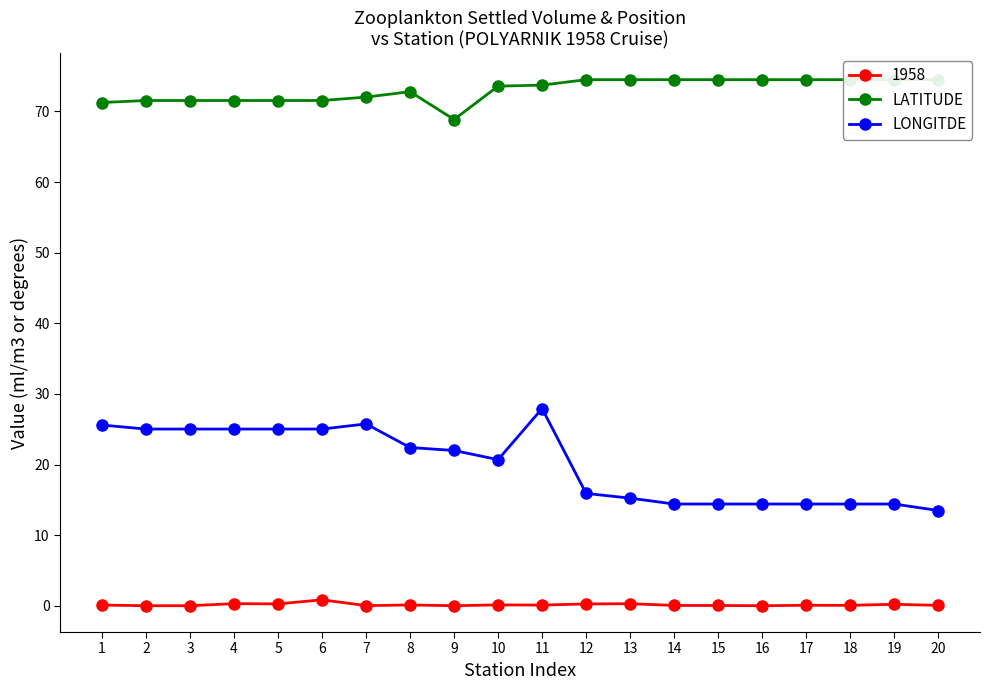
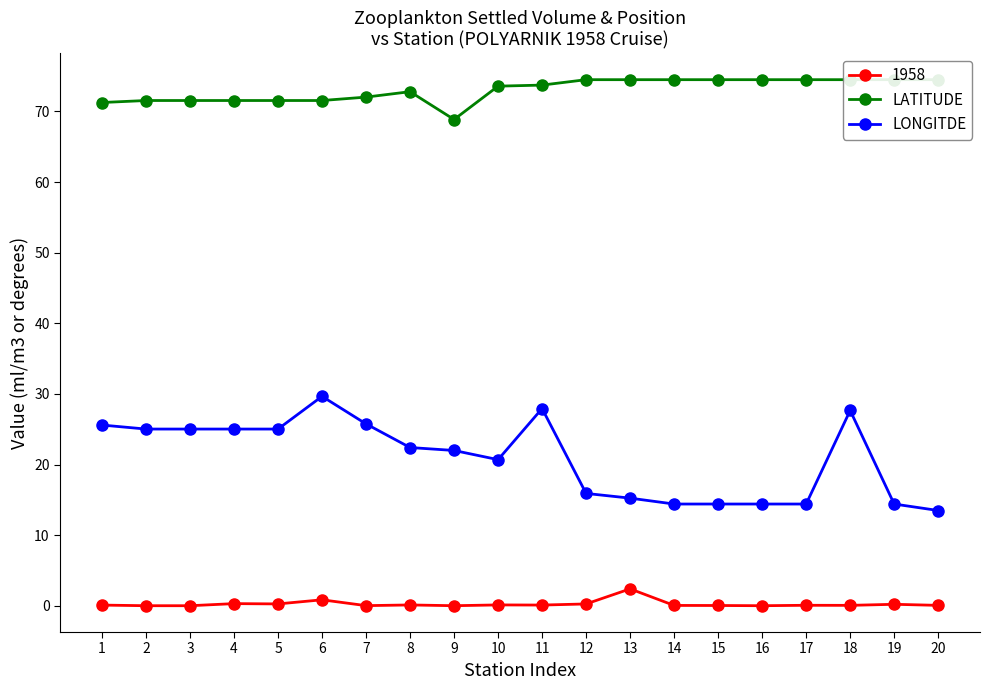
LONGITDE, 6: 25 -> 30
1958, 13: 0 -> 2
LONGITDE, 18: 14 -> 28
